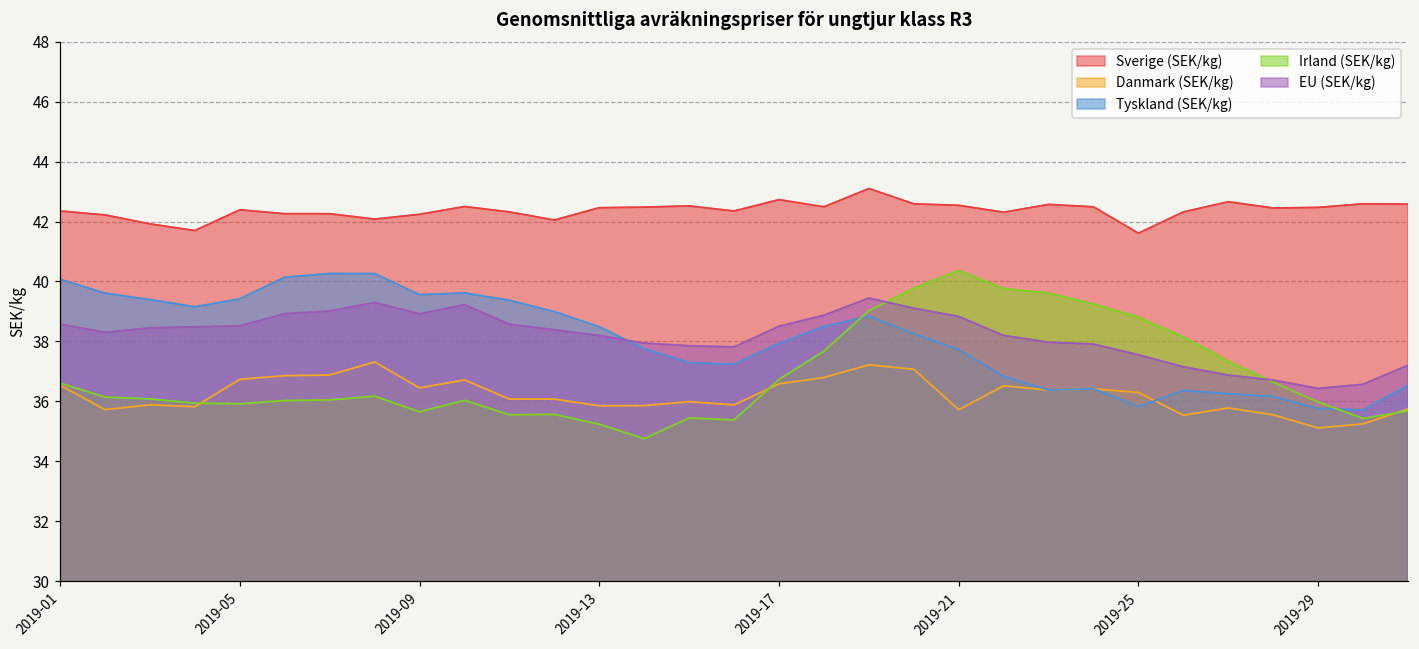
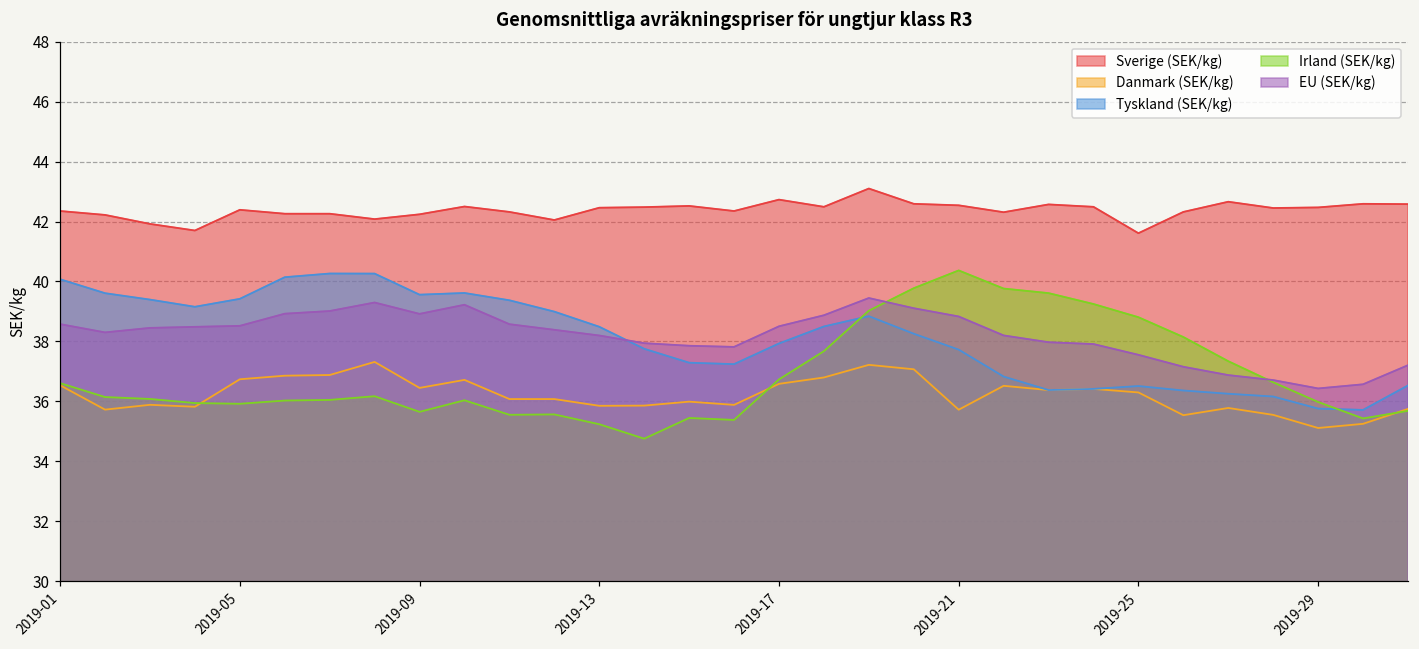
Tyskland (SEK/kg), 2019-25: 35.8 -> 36.5
